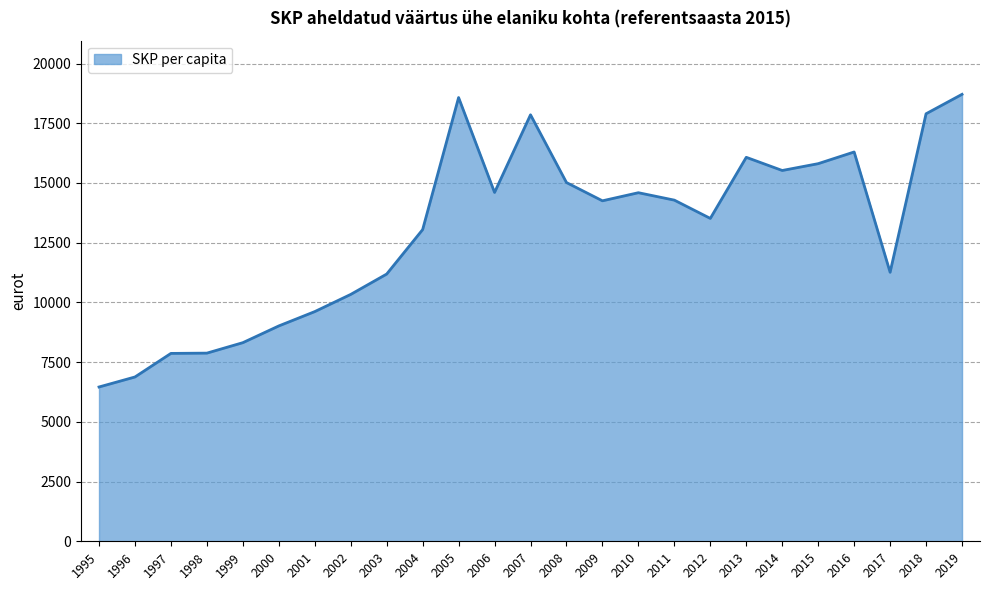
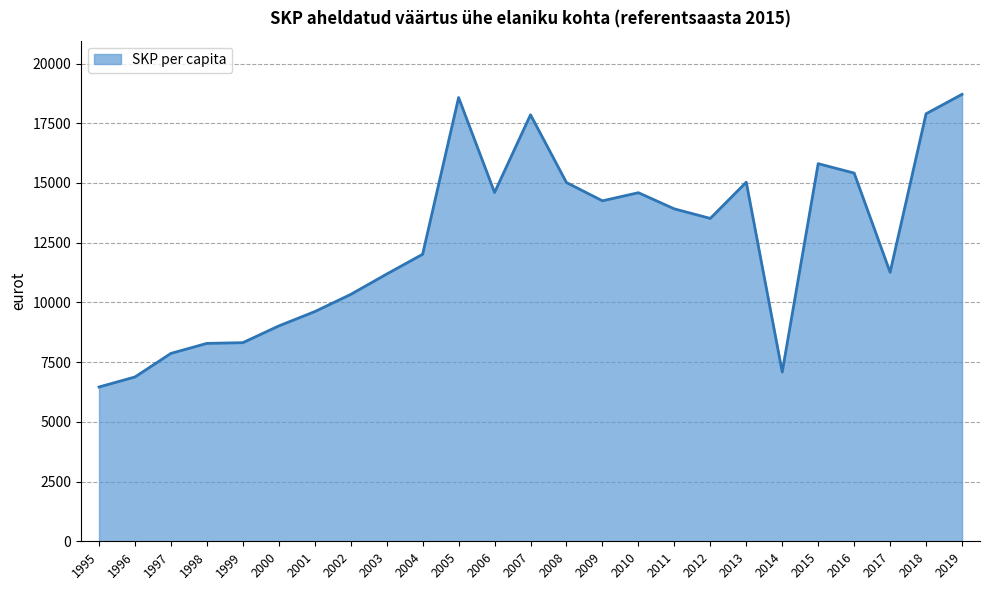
1998: 7900 -> 8300
2004: 13000 -> 12000
2011: 14300 -> 13900
2013: 16100 -> 15000
2014: 15500 -> 7100
2016: 16300 -> 15400
